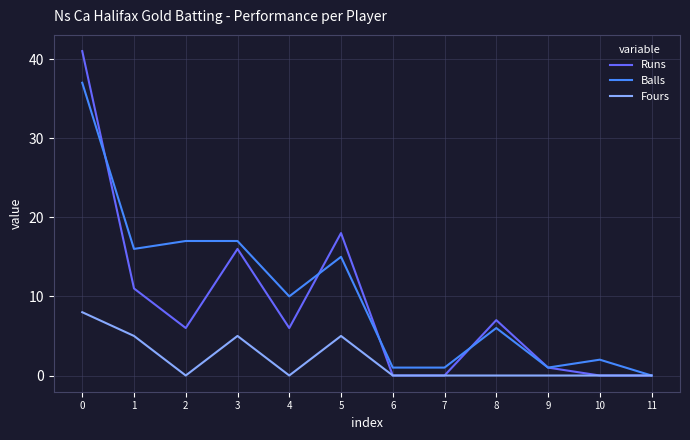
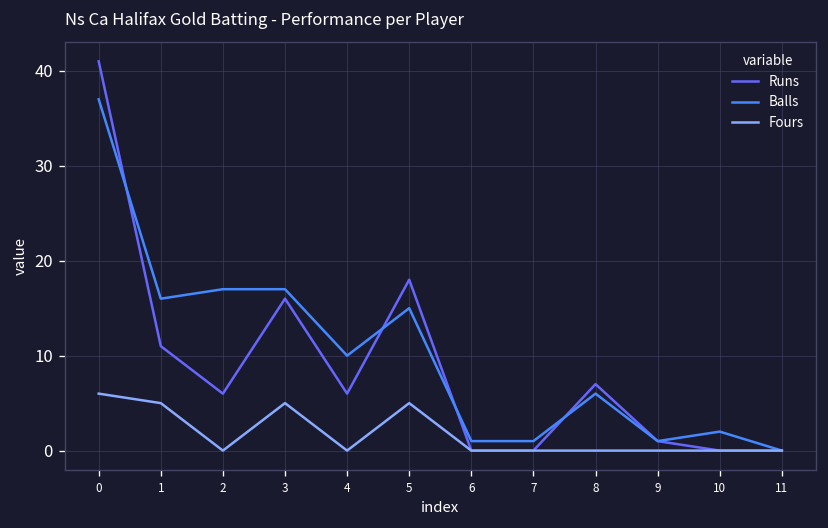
Fours, 0: 8 -> 6
